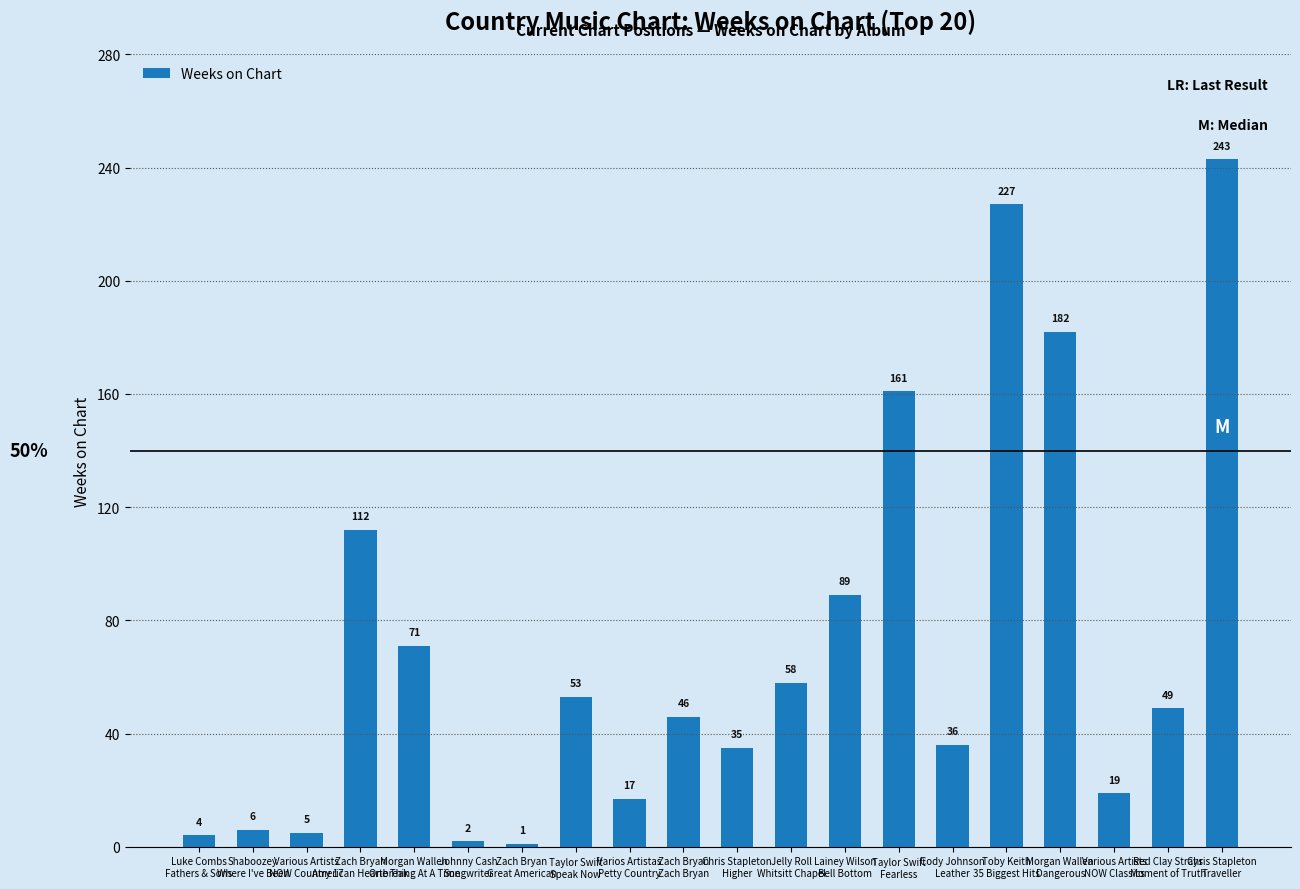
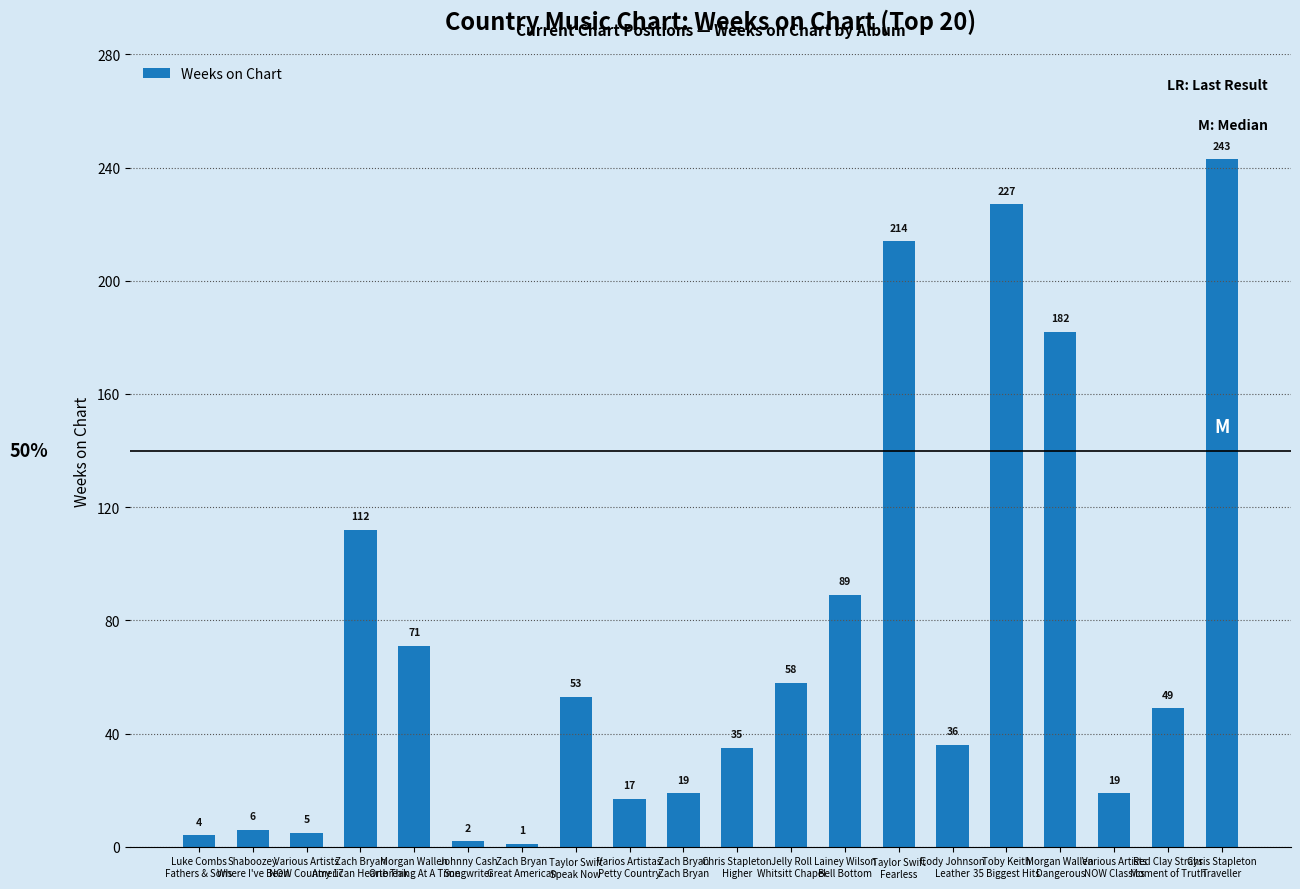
Zach Bryan Zach Bryan: 46 -> 19
Taylor Swift Fearless: 161 -> 214
